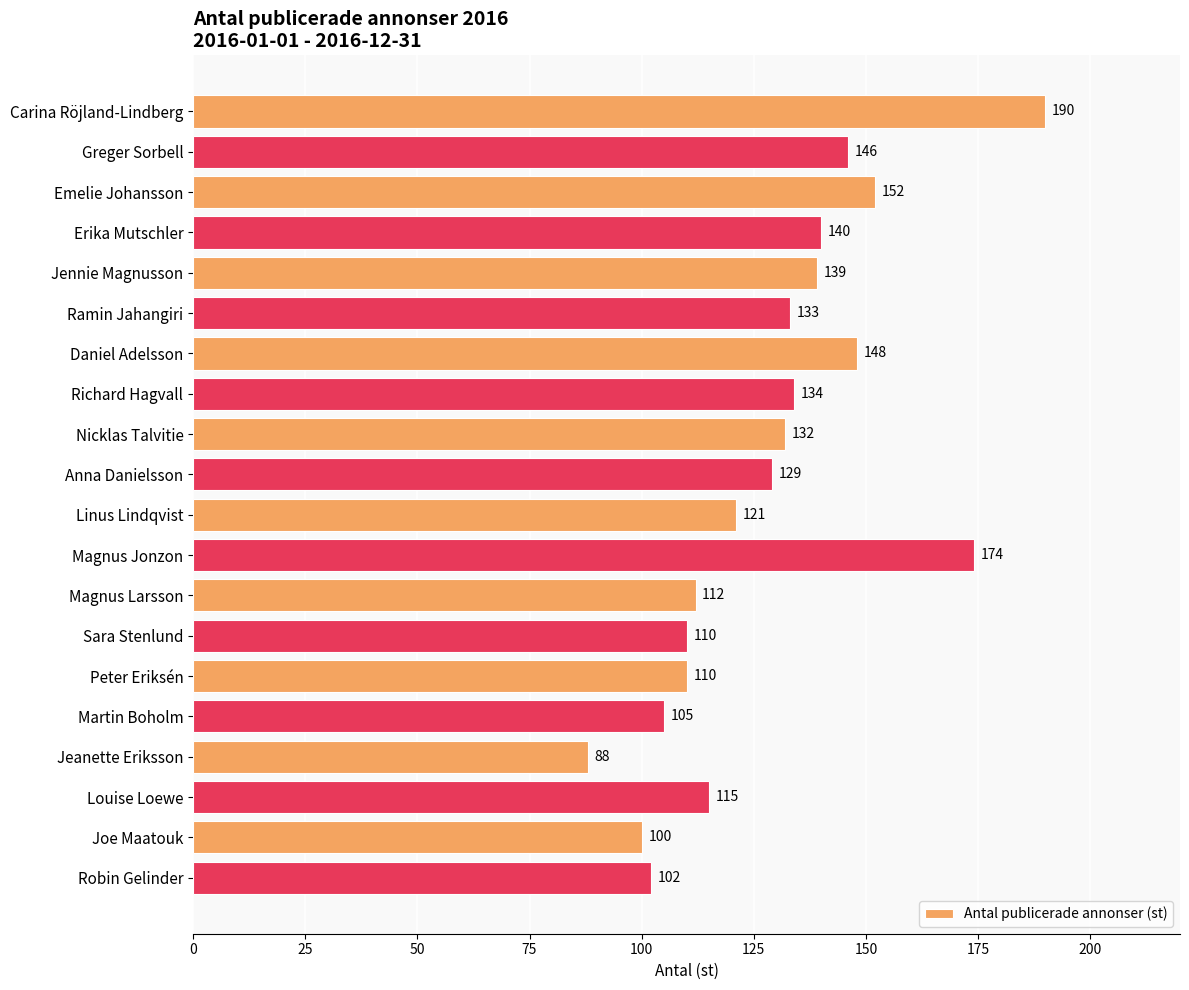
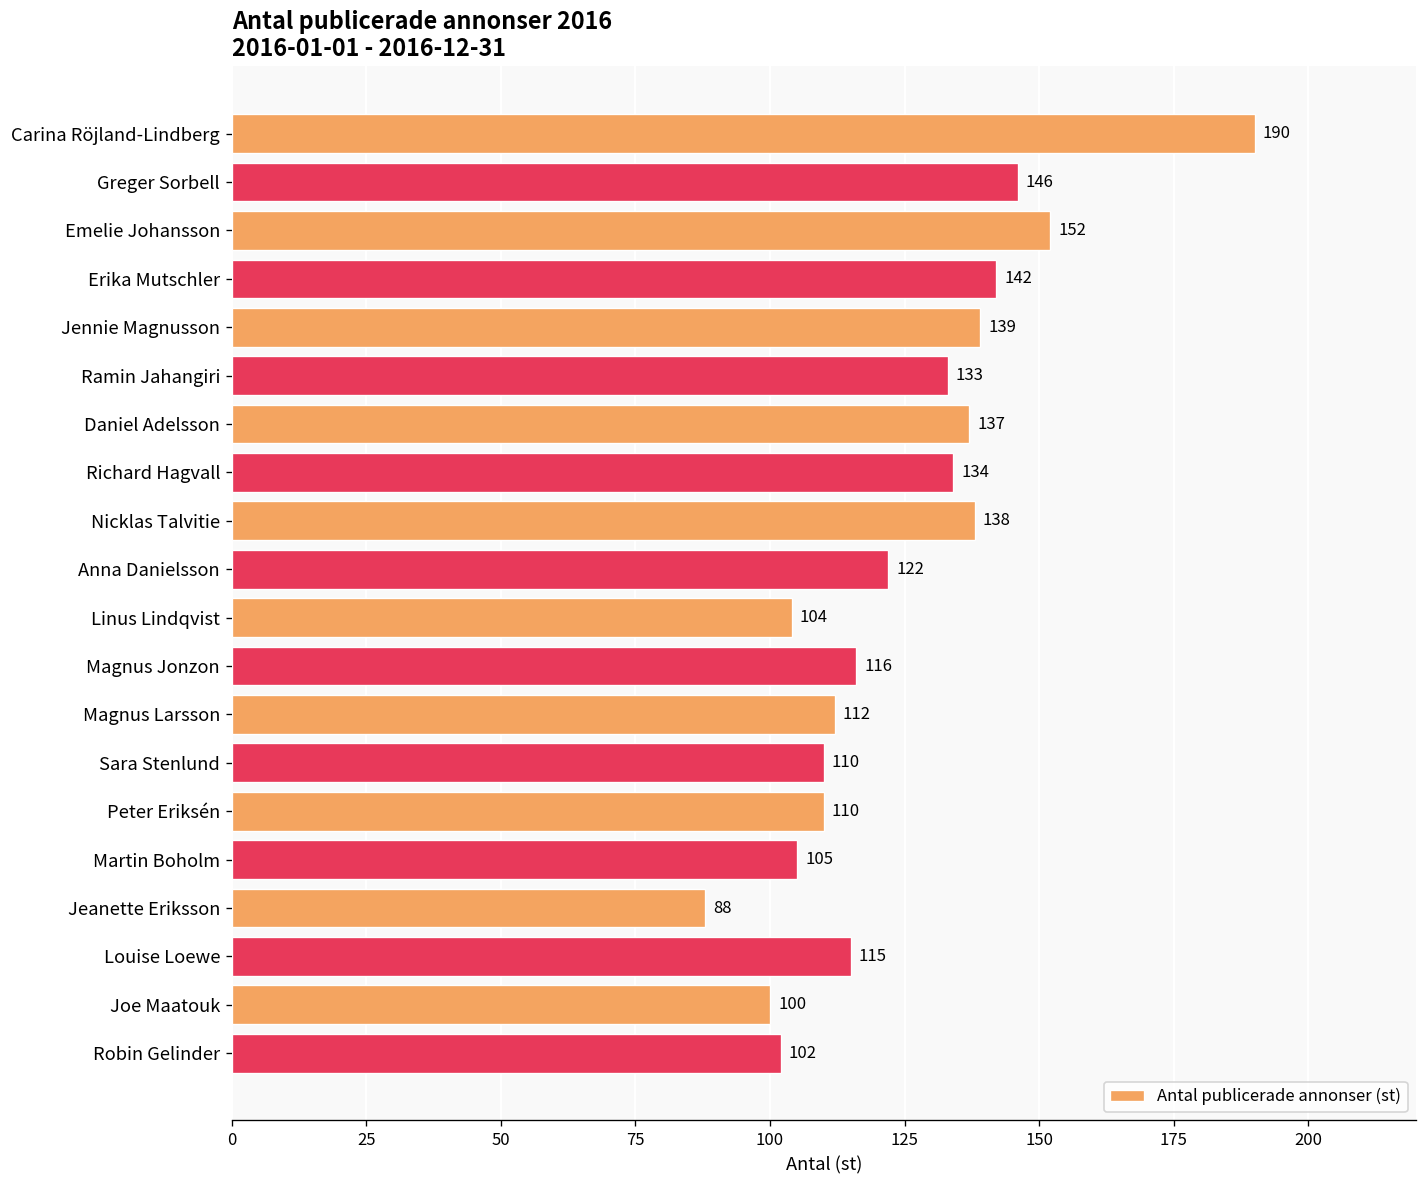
Erika Mutschler: 140 -> 142
Daniel Adelsson: 148 -> 137
Nicklas Talvitie: 132 -> 138
Anna Danielsson: 129 -> 122
Linus Lindqvist: 121 -> 104
Magnus Jonzon: 174 -> 116
